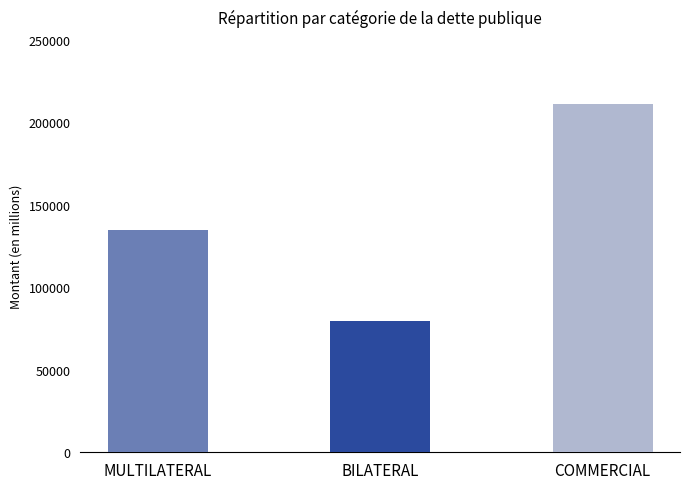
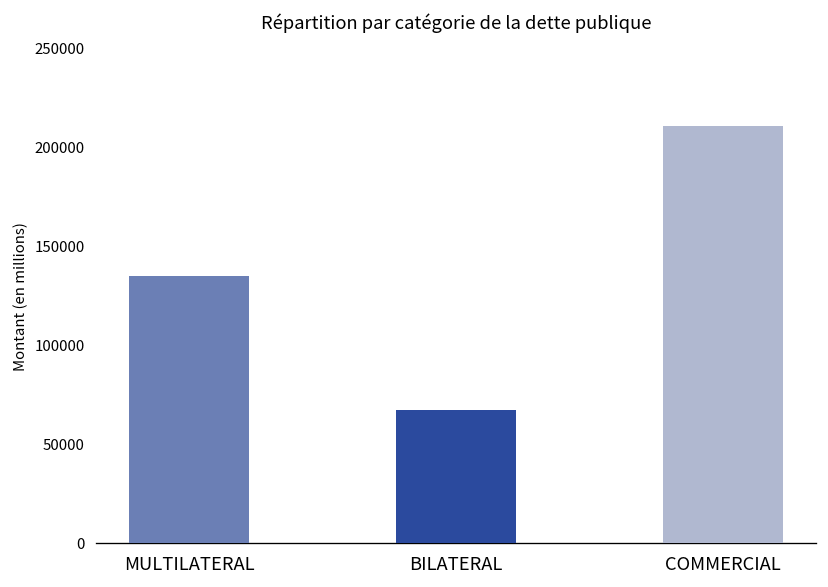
BILATERAL: 79000 -> 67000
